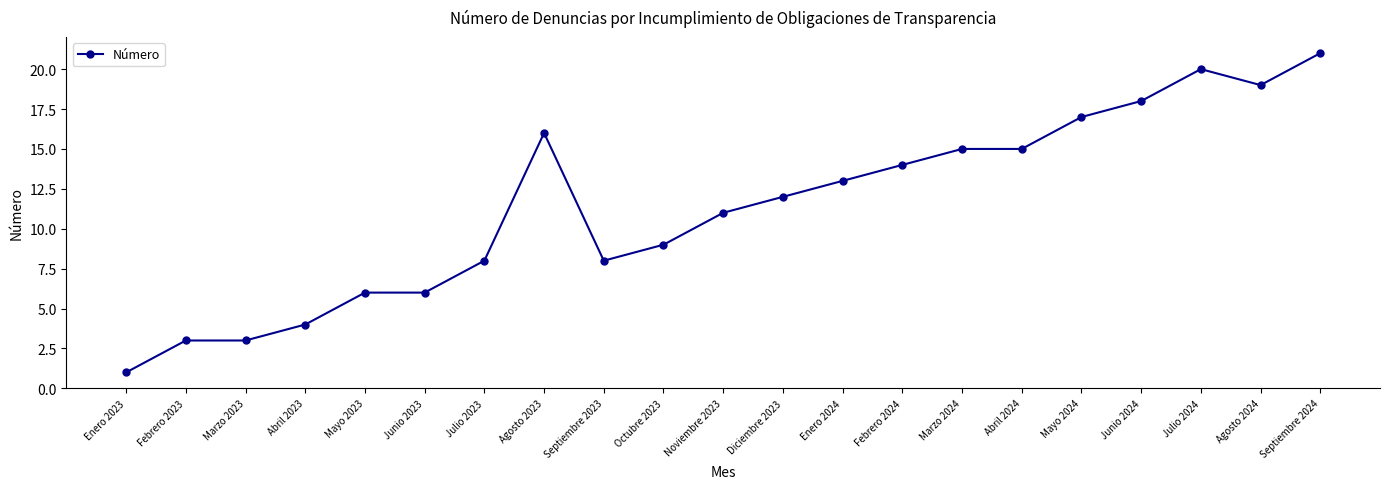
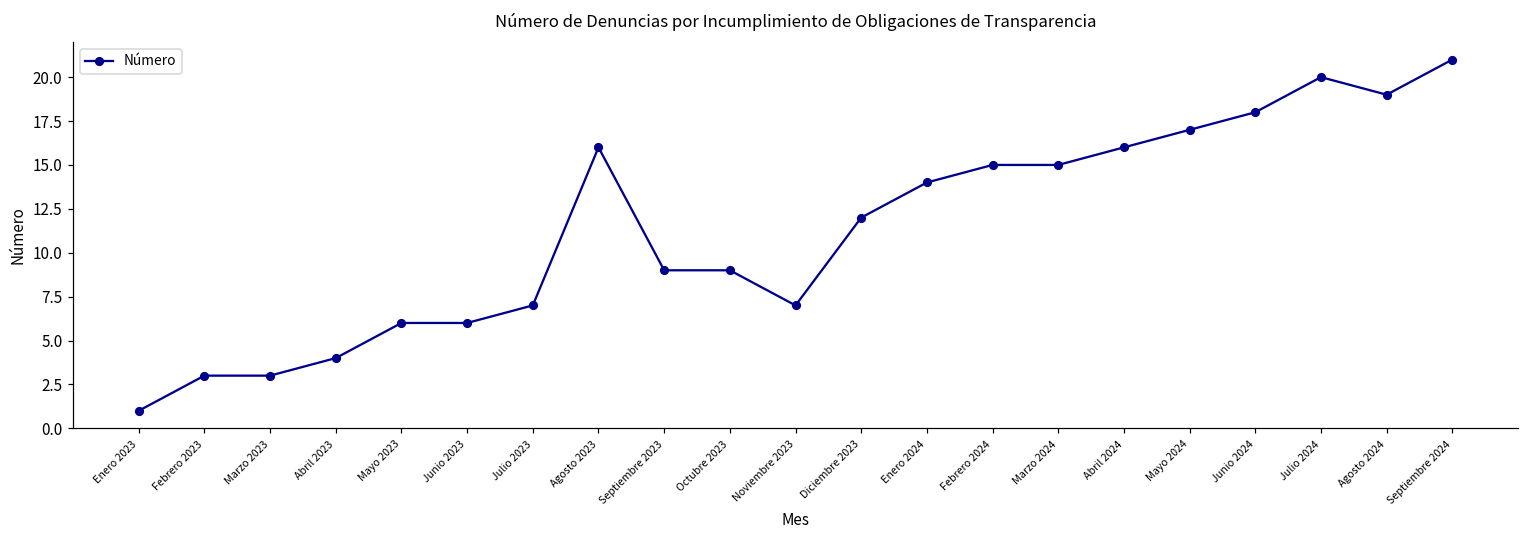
Julio 2023: 8 -> 7
Septiembre 2023: 8 -> 9
Noviembre 2023: 11 -> 7
Enero 2024: 13 -> 14
Febrero 2024: 14 -> 15
Abril 2024: 15 -> 16
